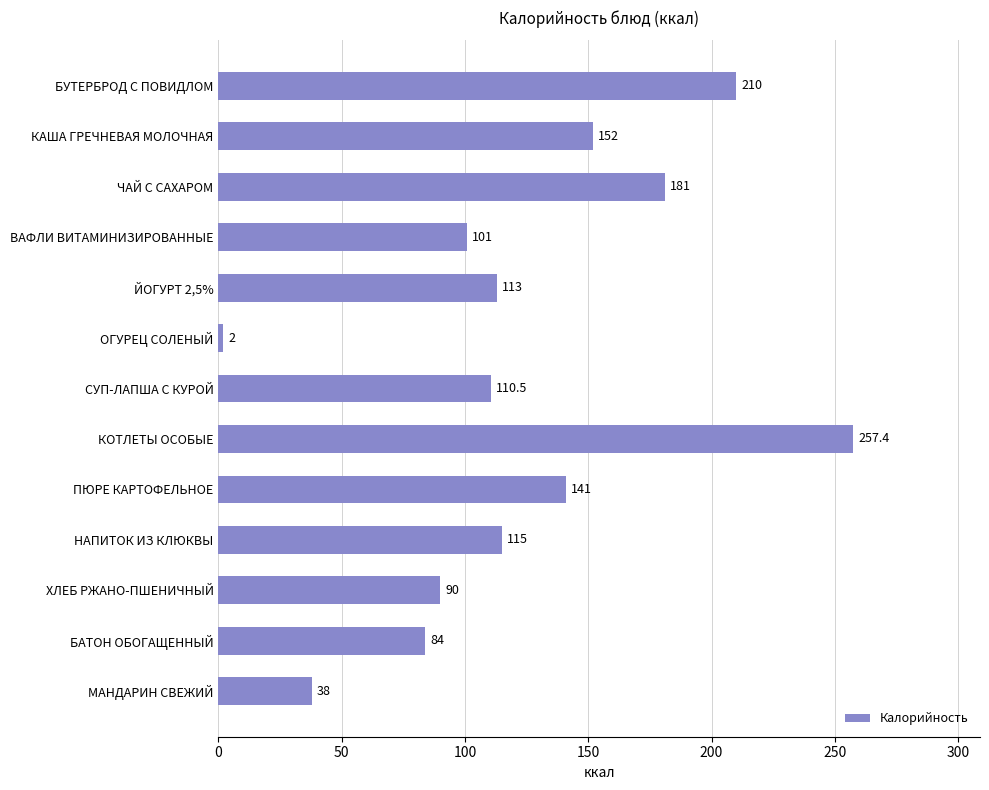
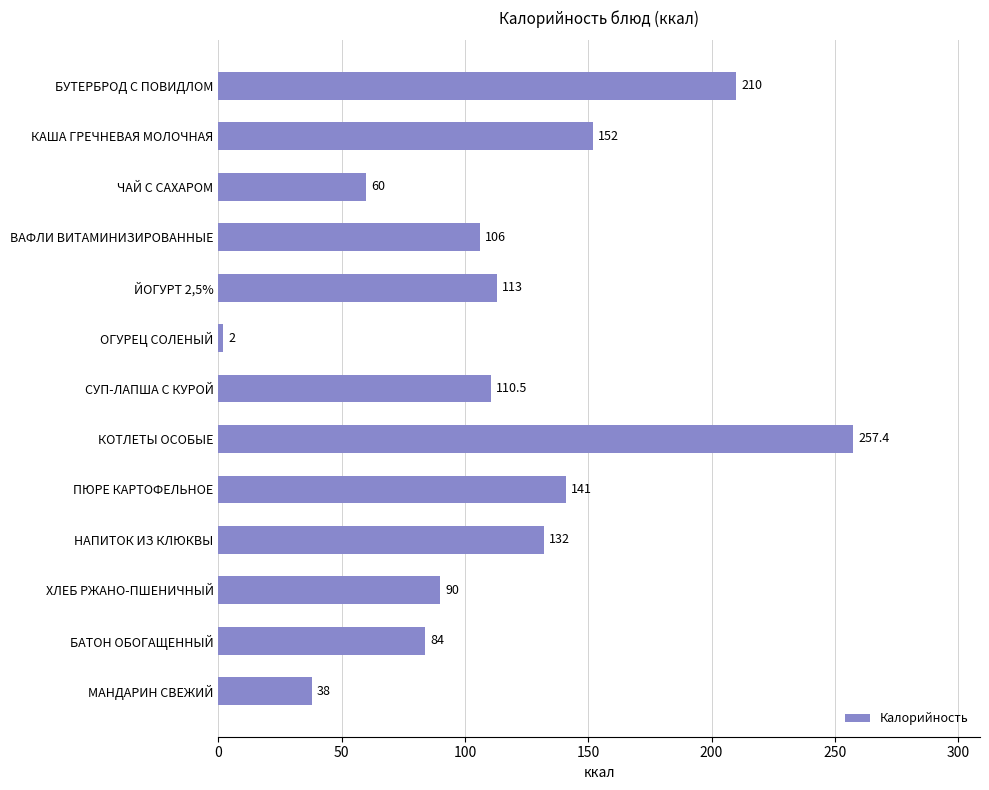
ЧАЙ С САХАРОМ: 181 -> 60
ВАФЛИ ВИТАМИНИЗИРОВАННЫЕ: 101 -> 106
НАПИТОК ИЗ КЛЮКВЫ: 115 -> 132
